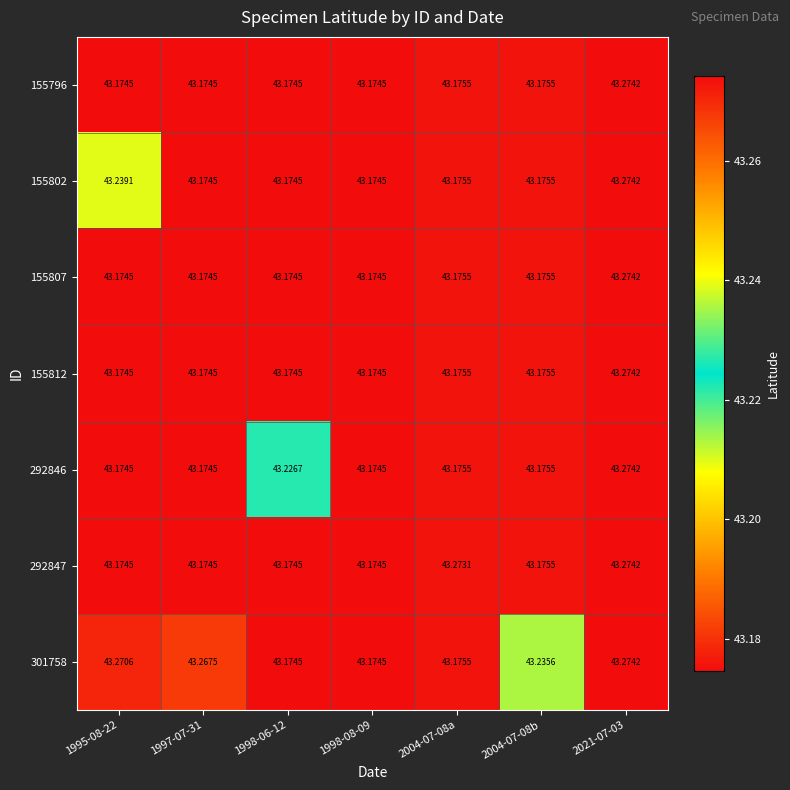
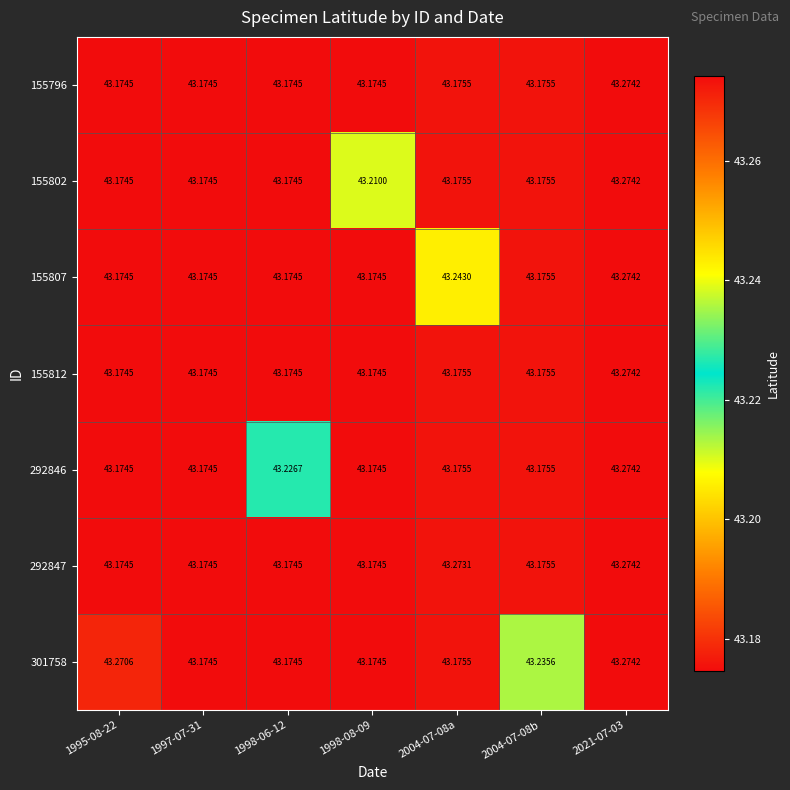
155802, 1995-08-22: 43.2391 -> 43.1745
155802, 1998-08-09: 43.1745 -> 43.2100
155807, 2004-07-08a: 43.1755 -> 43.2430
301758, 1997-07-31: 43.2675 -> 43.1745
